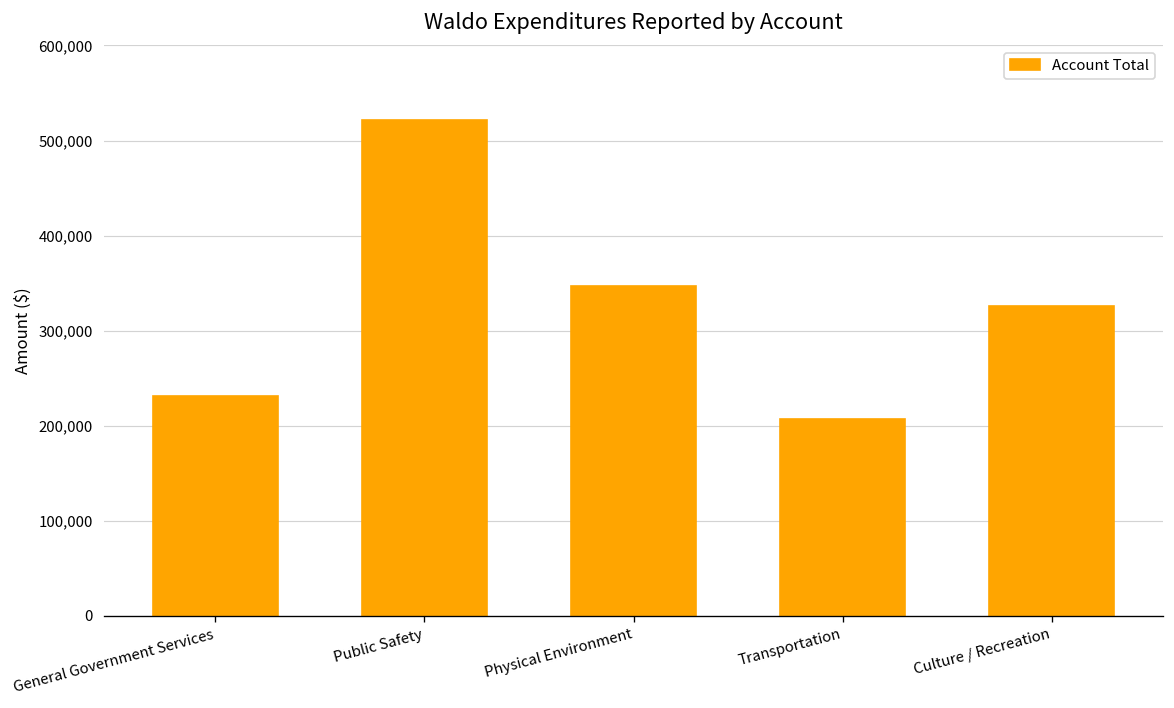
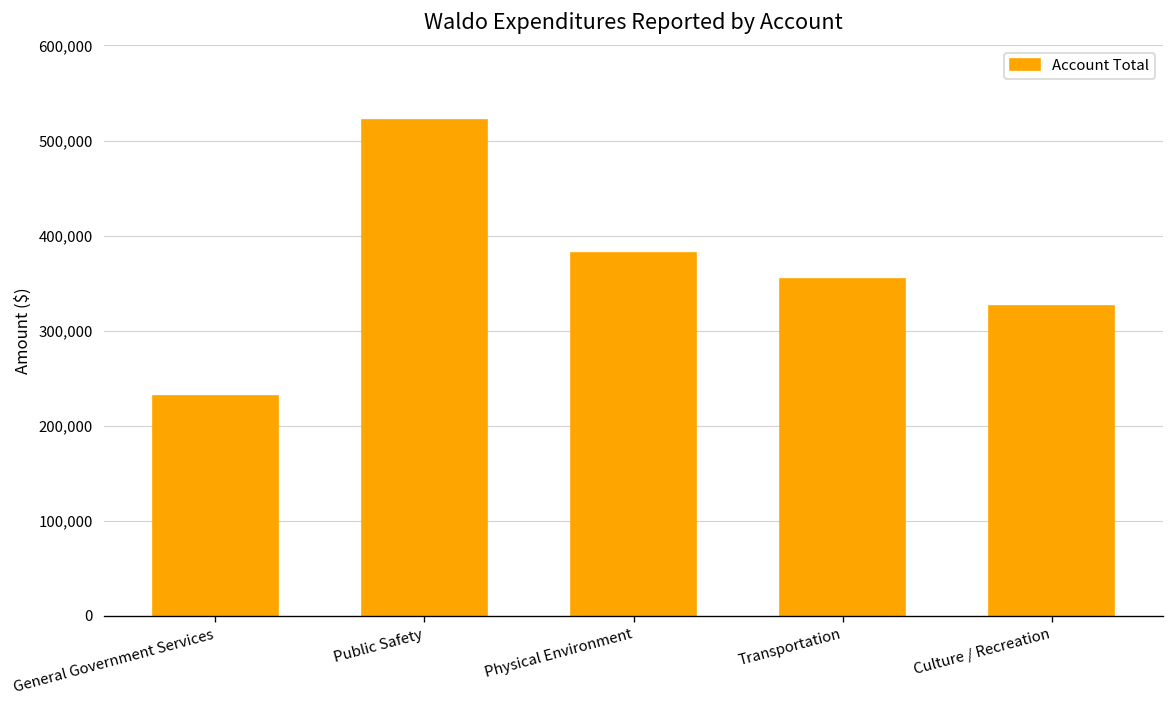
Physical Environment: 350,000 -> 380,000
Transportation: 210,000 -> 350,000
